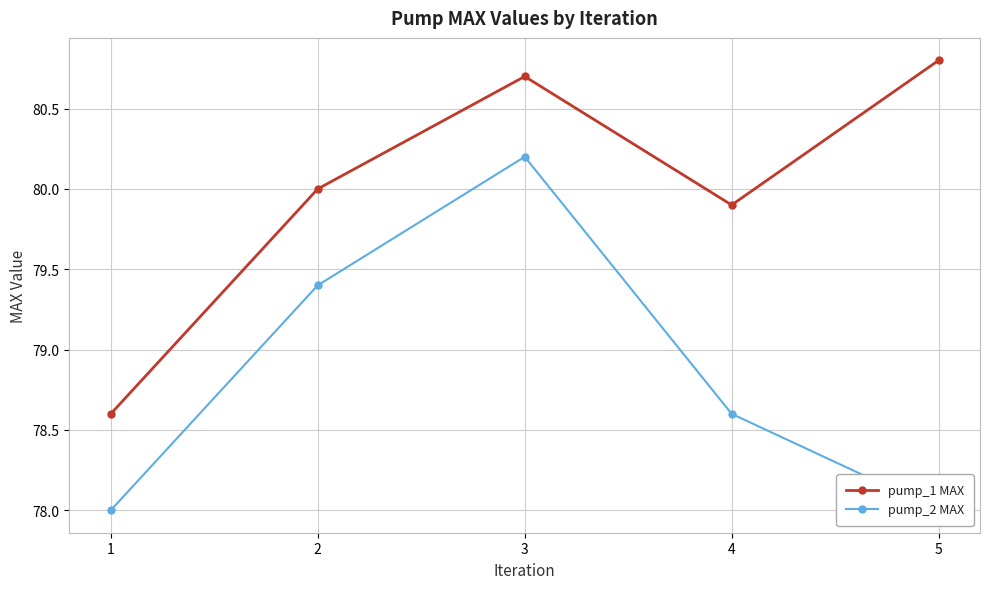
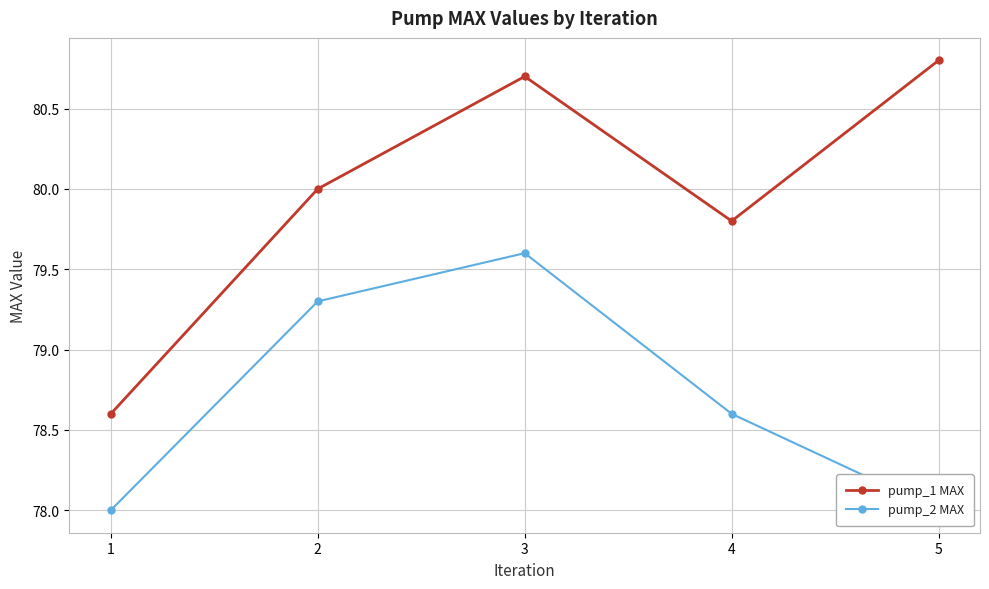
pump_2 MAX, 2: 79.4 -> 79.3
pump_2 MAX, 3: 80.2 -> 79.6
pump_1 MAX, 4: 79.9 -> 79.8
